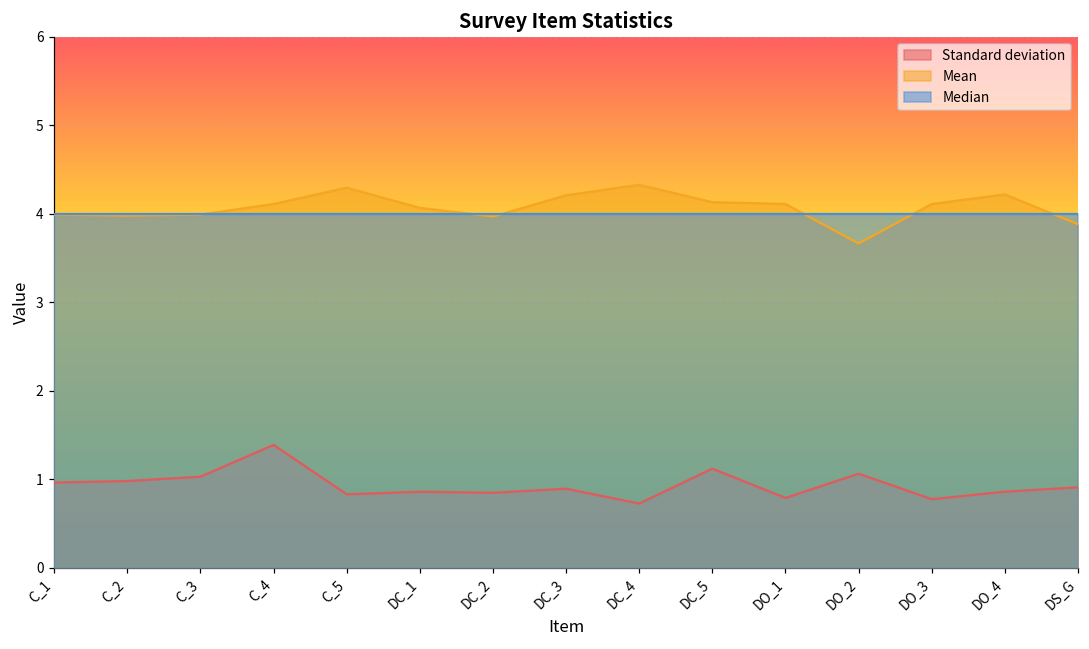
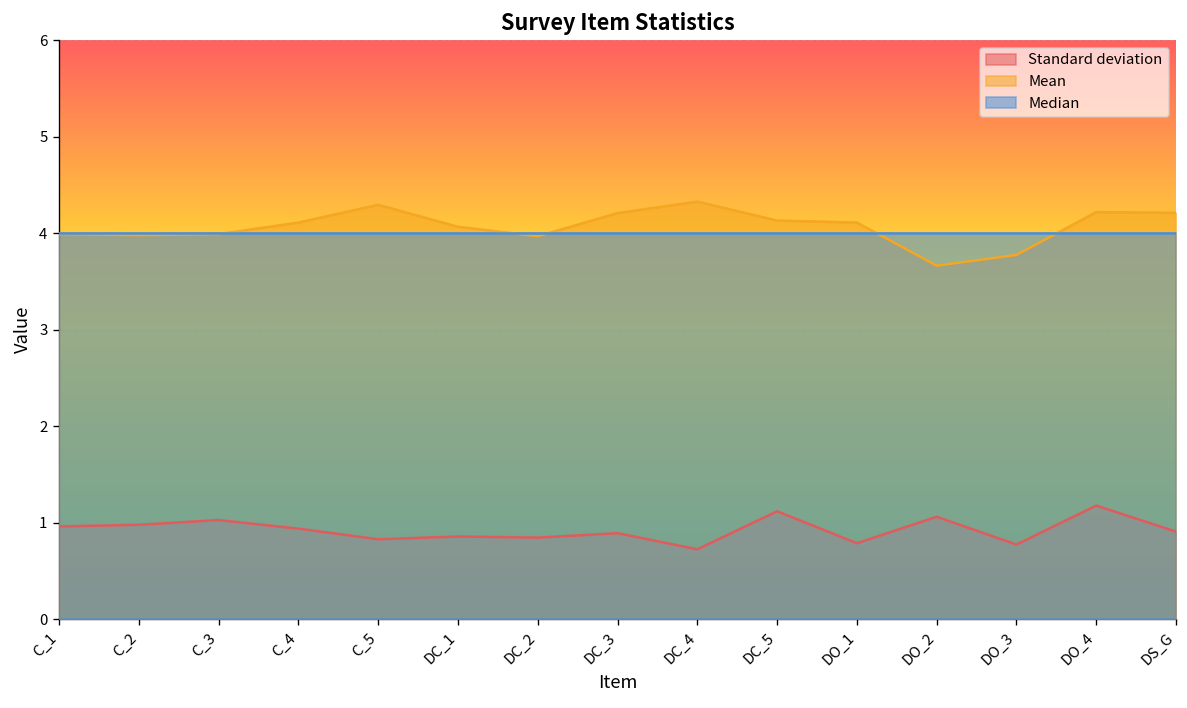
Standard deviation, C_4: 1.4 -> 0.9
Mean, DO_3: 4.1 -> 3.8
Standard deviation, DO_4: 0.9 -> 1.2
Mean, DS_G: 3.9 -> 4.2
